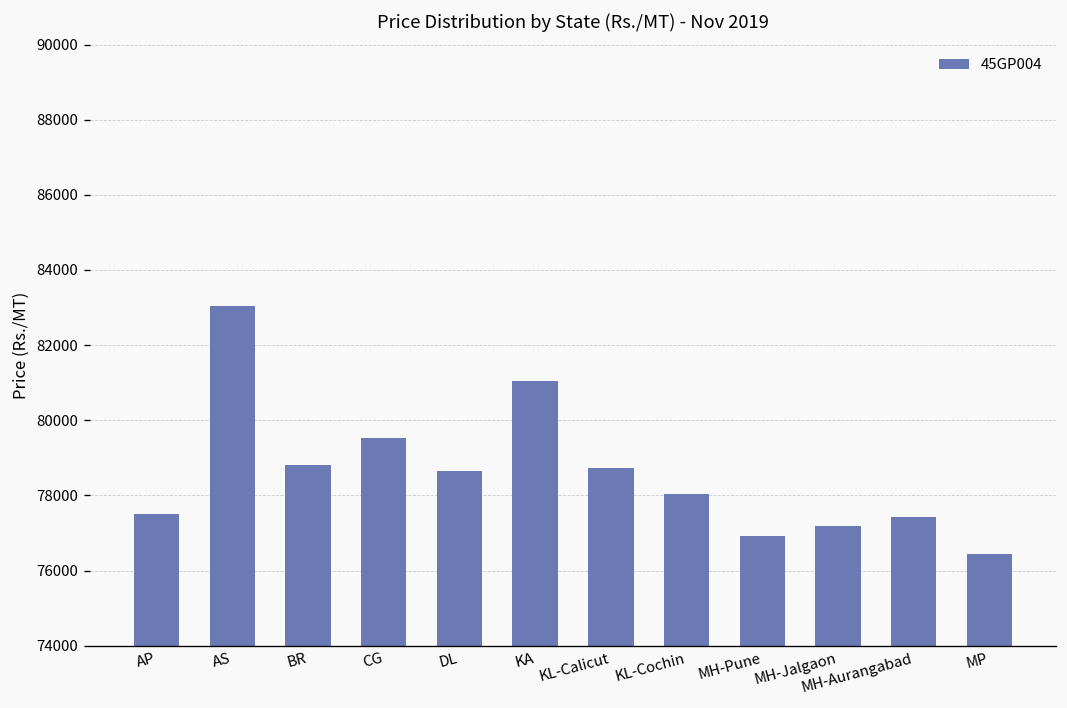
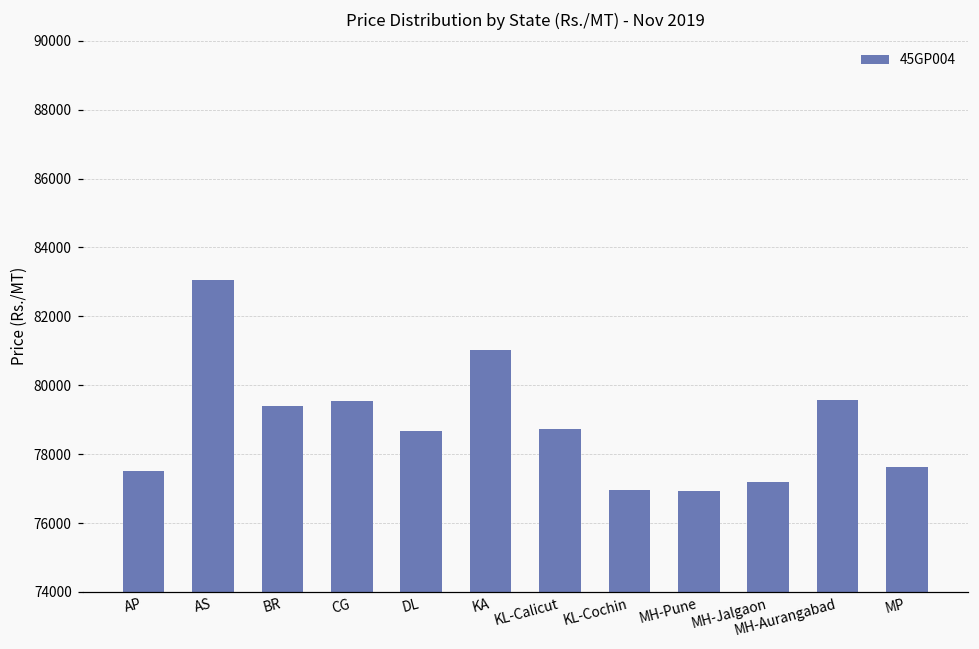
BR: 78800 -> 79400
KL-Cochin: 78000 -> 77000
MH-Aurangabad: 77400 -> 79600
MP: 76400 -> 77600
